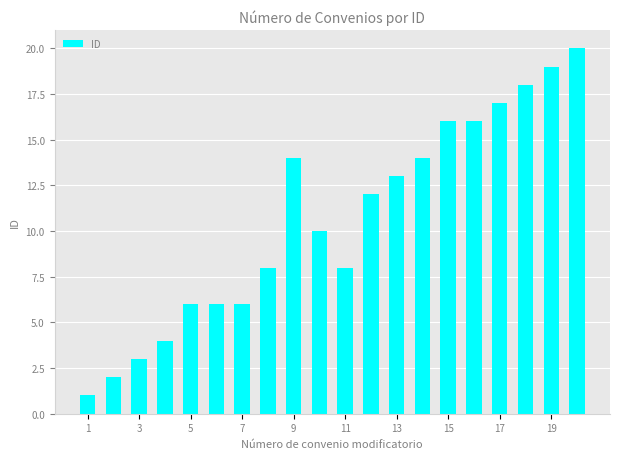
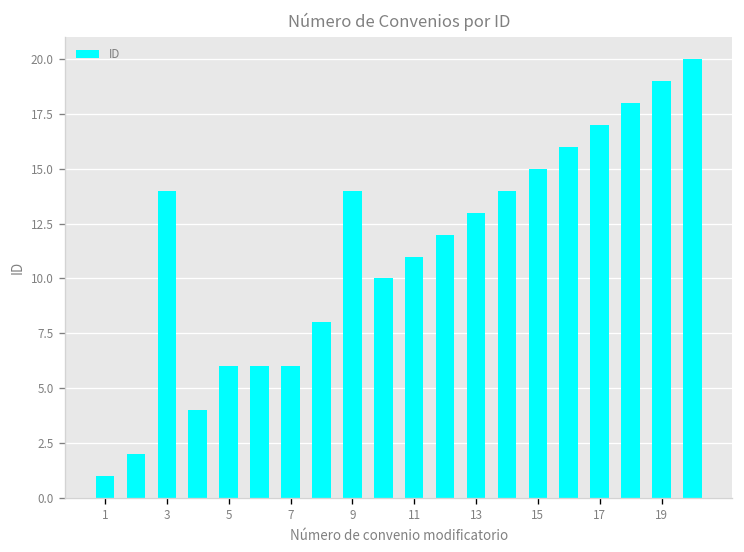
3: 3 -> 14
11: 8 -> 11
15: 16 -> 15
